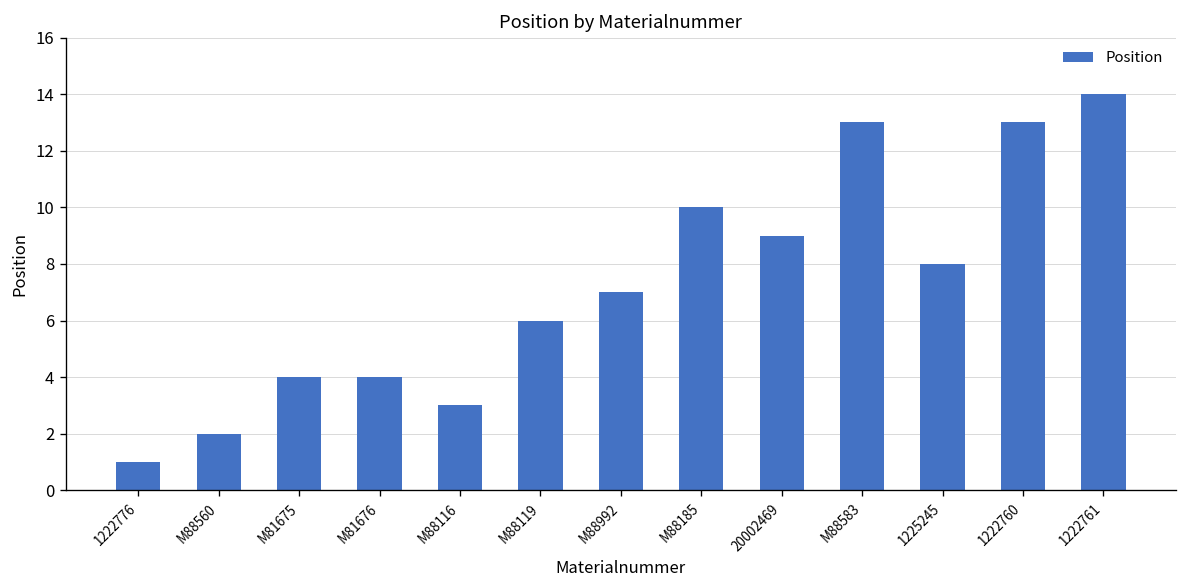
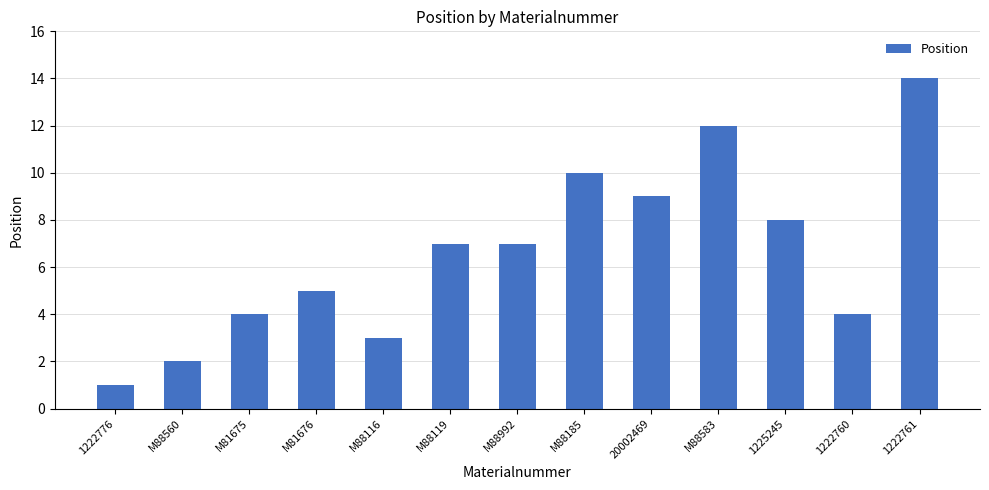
M81676: 4 -> 5
M88119: 6 -> 7
M88583: 13 -> 12
1222760: 13 -> 4
